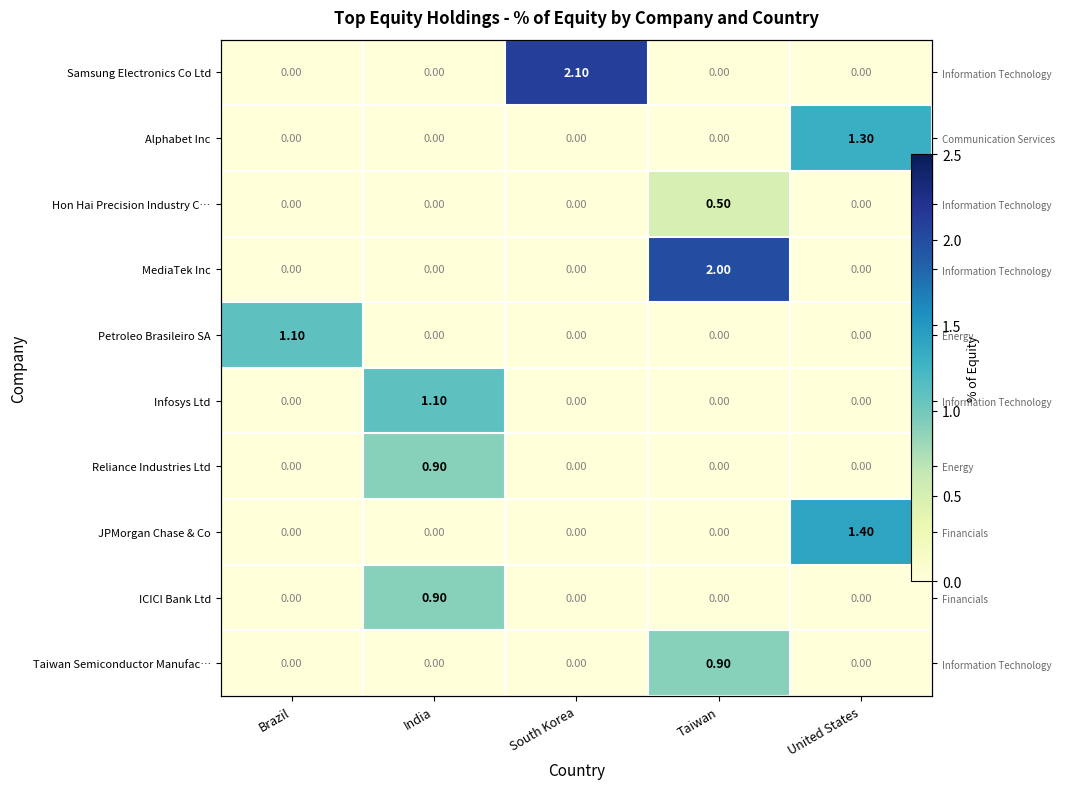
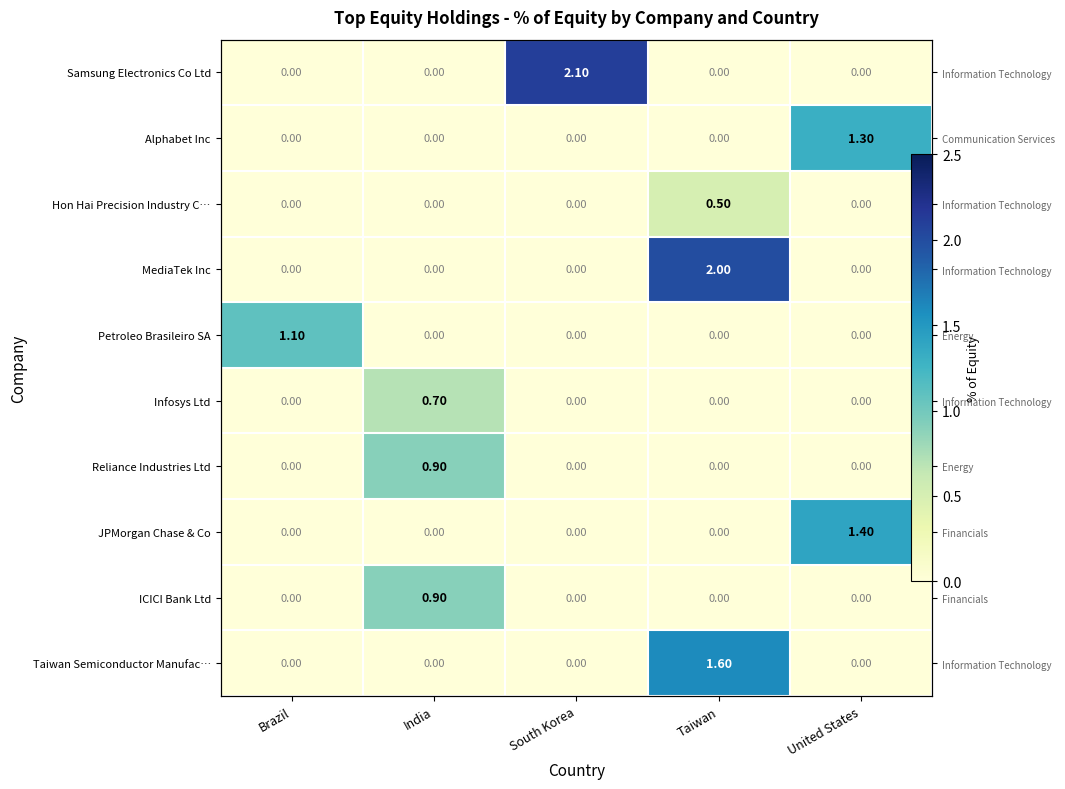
Infosys Ltd, India: 1.10 -> 0.70
Taiwan Semiconductor Manufac…, Taiwan: 0.90 -> 1.60
